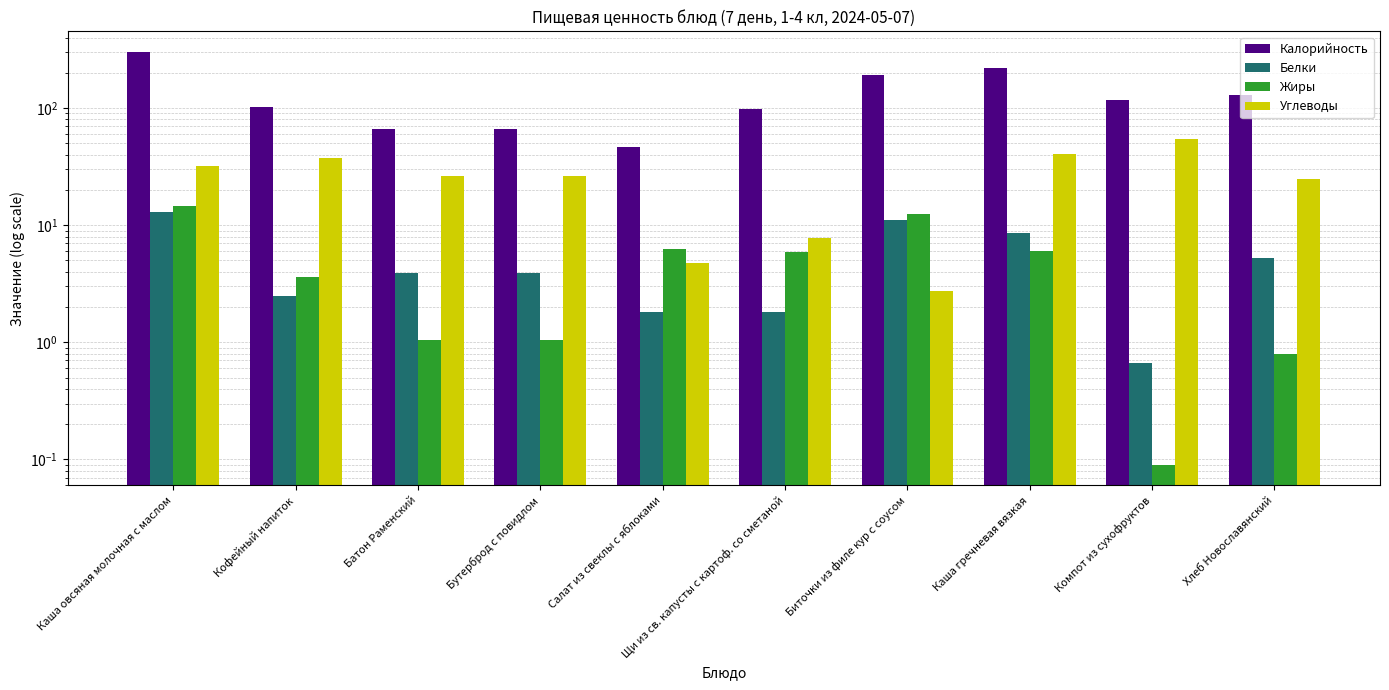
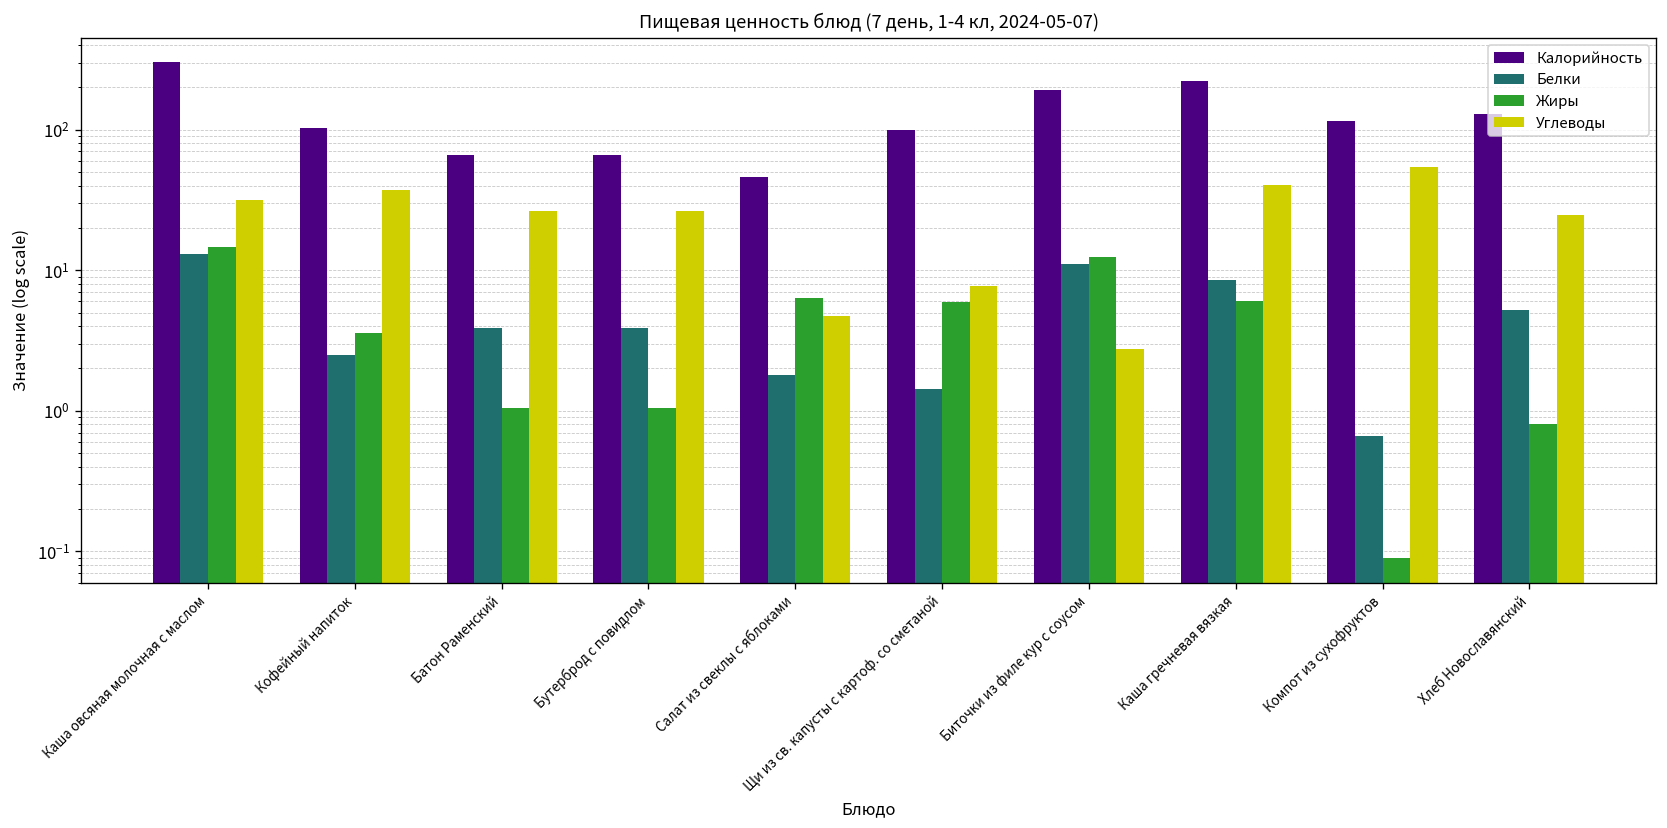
Белки, Щи из св. капусты с картоф. со сметаной: 1.8 -> 1.4
